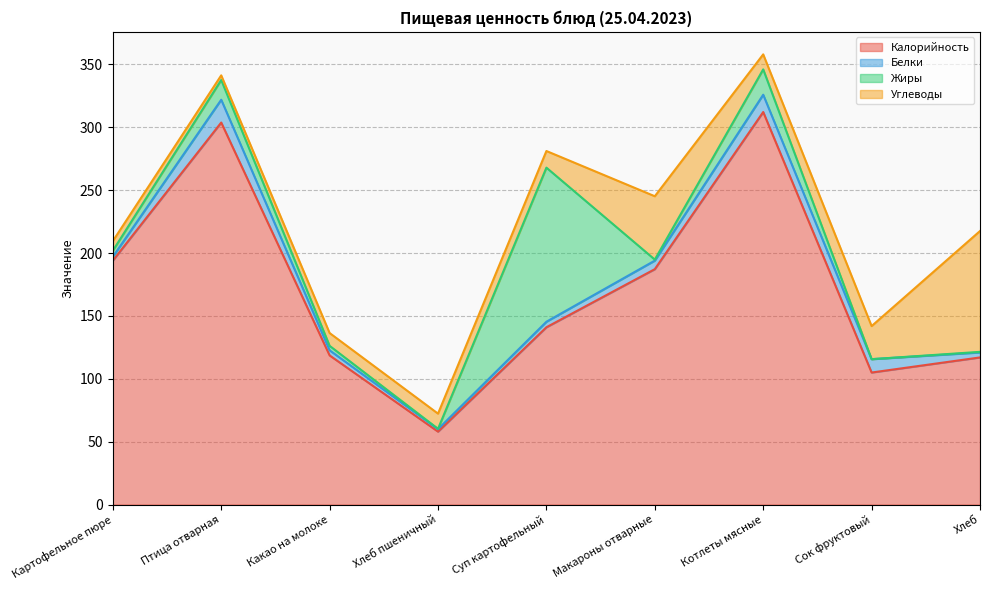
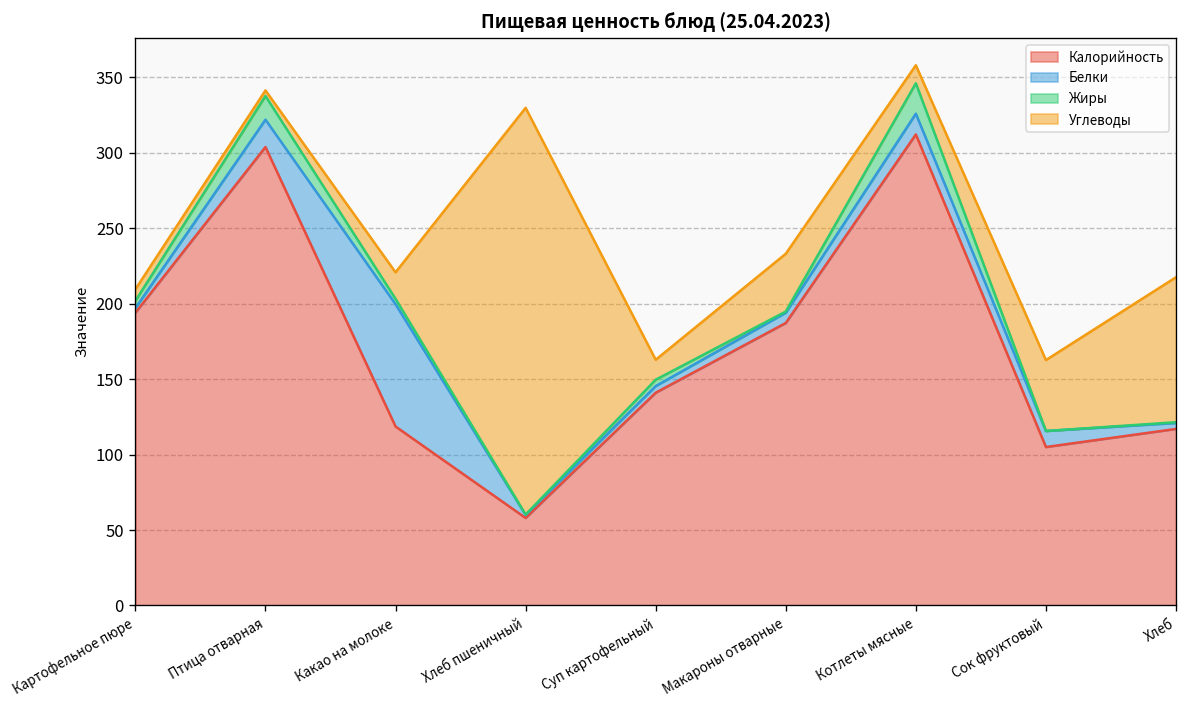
Белки, Какао на молоке: 4 -> 81
Углеводы, Какао на молоке: 10 -> 18
Углеводы, Хлеб пшеничный: 12 -> 270
Жиры, Суп картофельный: 123 -> 4
Углеводы, Макароны отварные: 50 -> 38
Углеводы, Сок фруктовый: 26 -> 47
